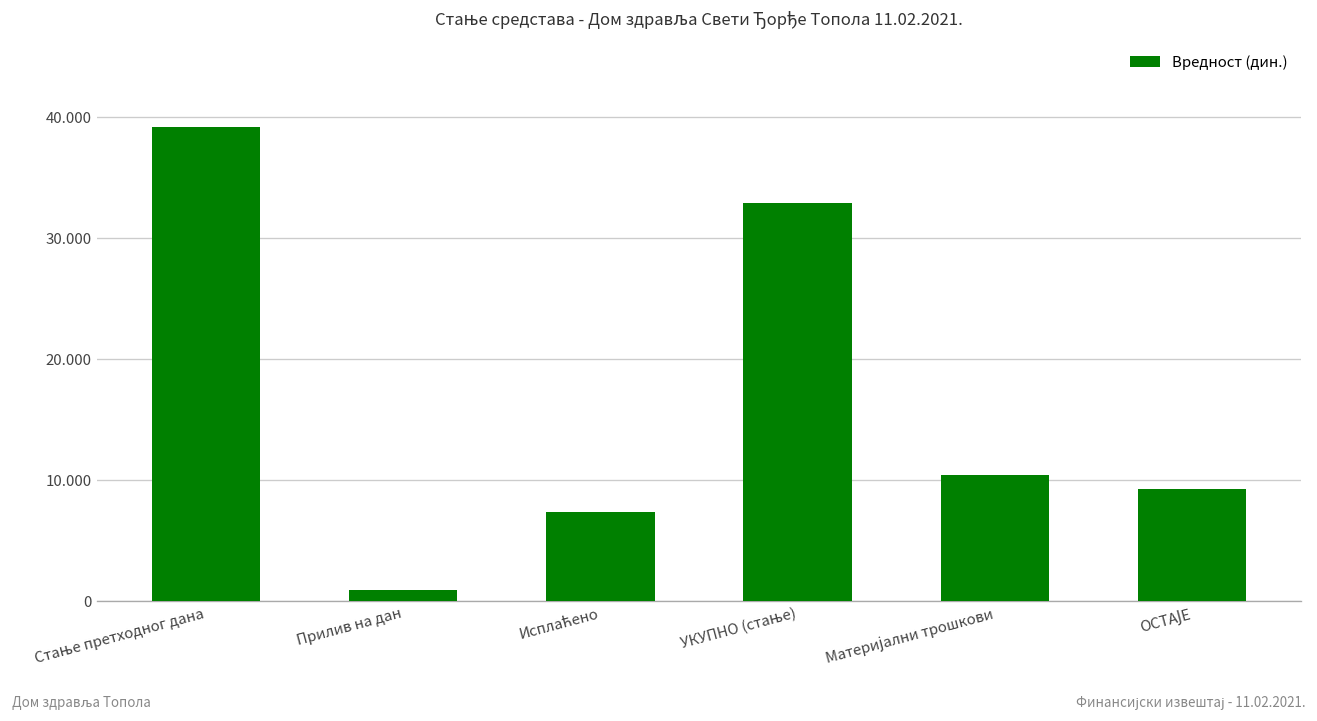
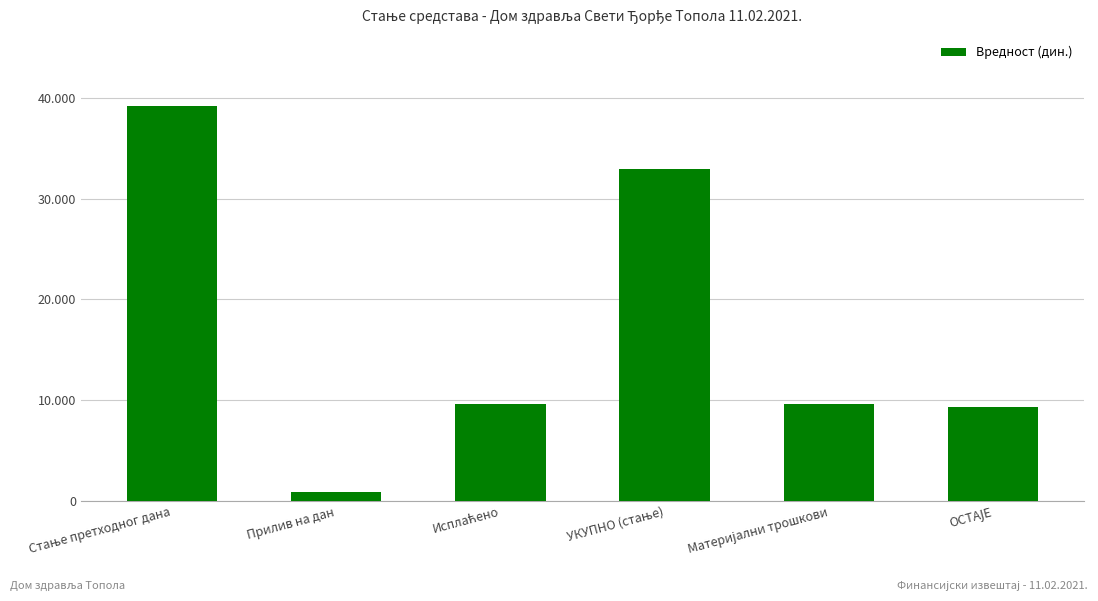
Исплаћено: 7.3 -> 9.6
Материјални трошкови: 10.4 -> 9.6
